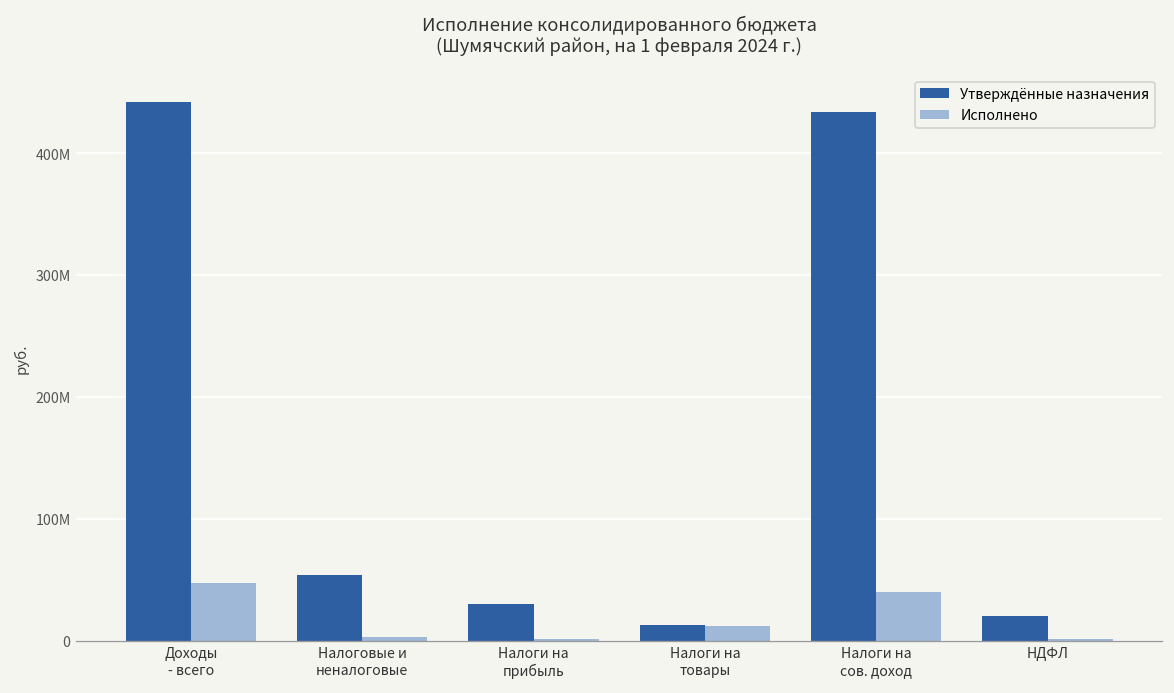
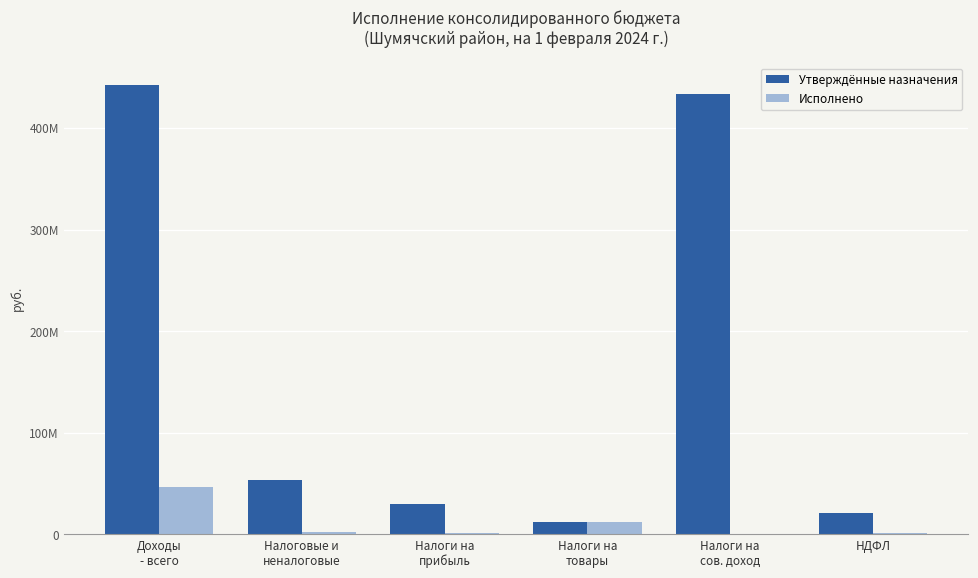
Исполнено, Налоги на сов. доход: 40000000 -> 0
